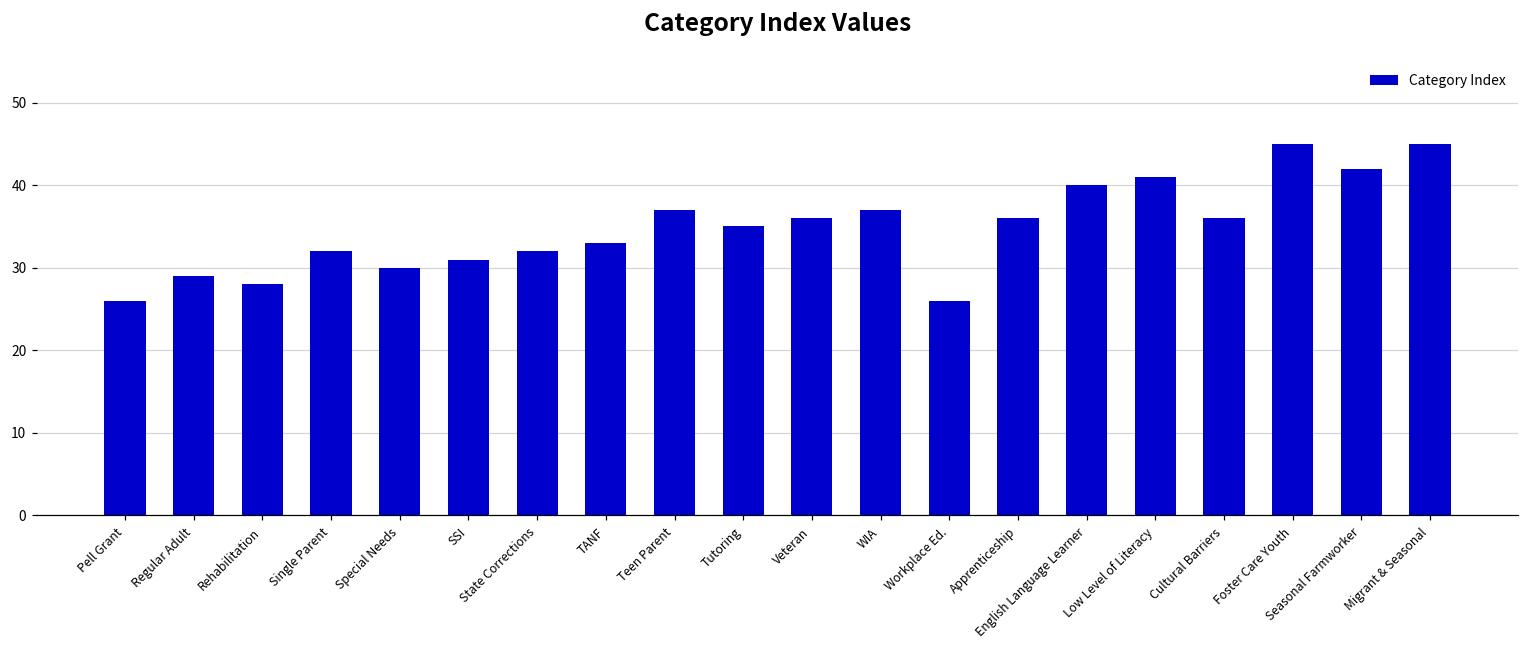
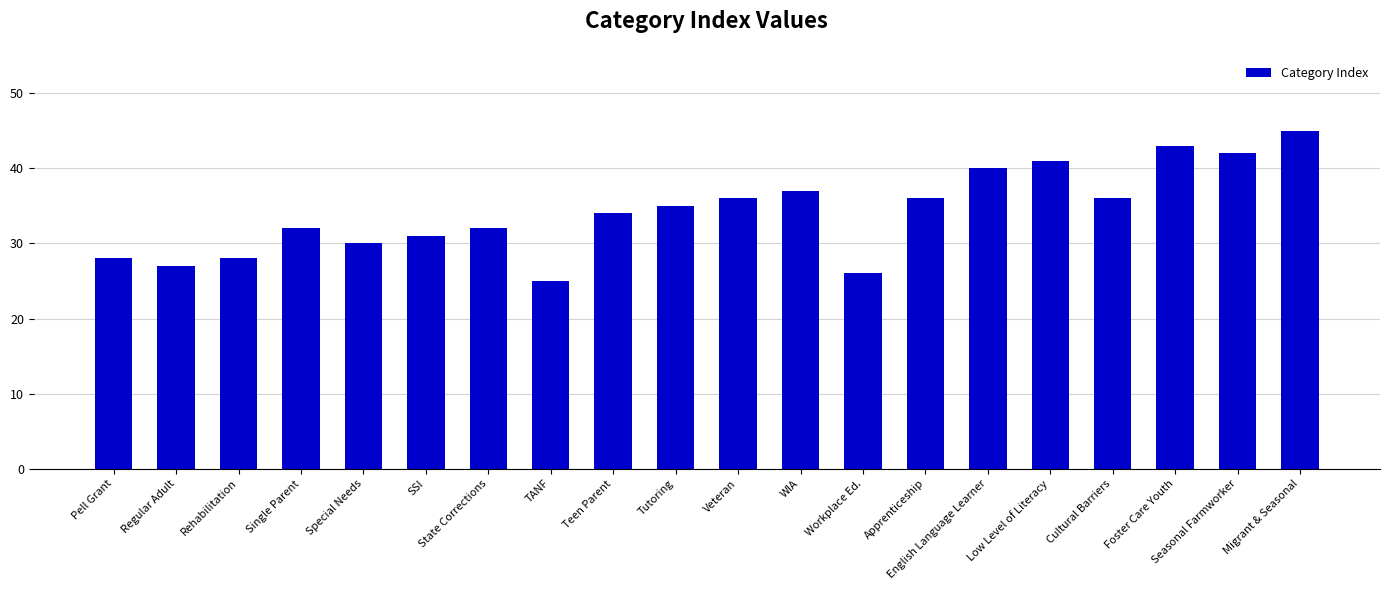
Pell Grant: 26 -> 28
Regular Adult: 29 -> 27
TANF: 33 -> 25
Teen Parent: 37 -> 34
Foster Care Youth: 45 -> 43
